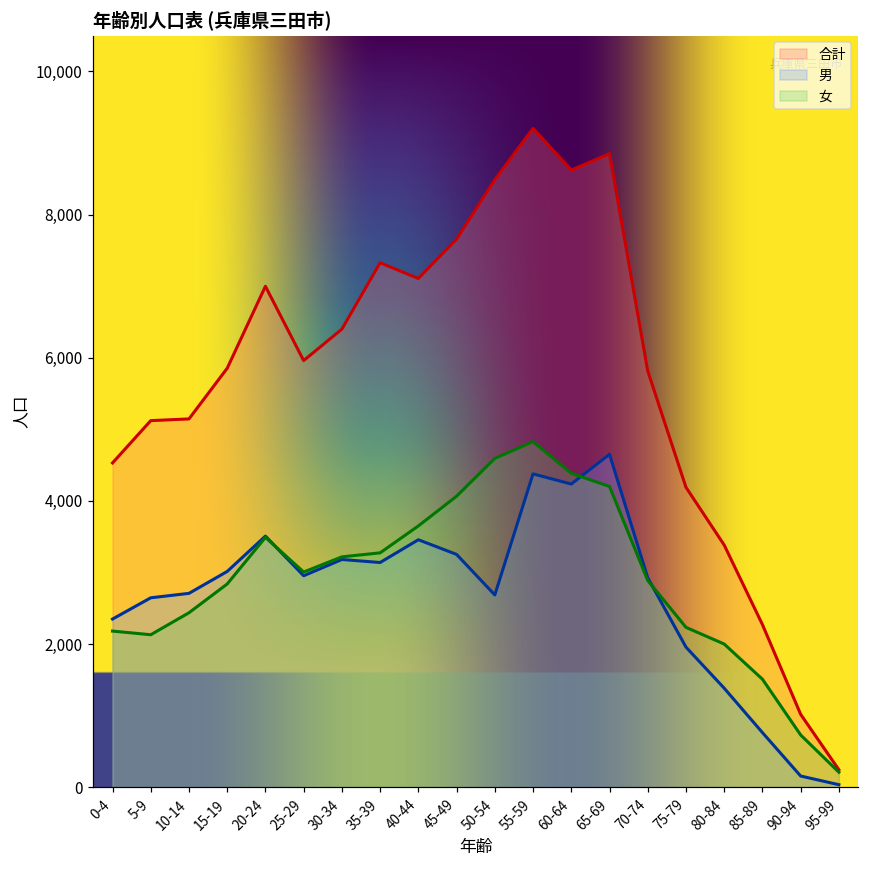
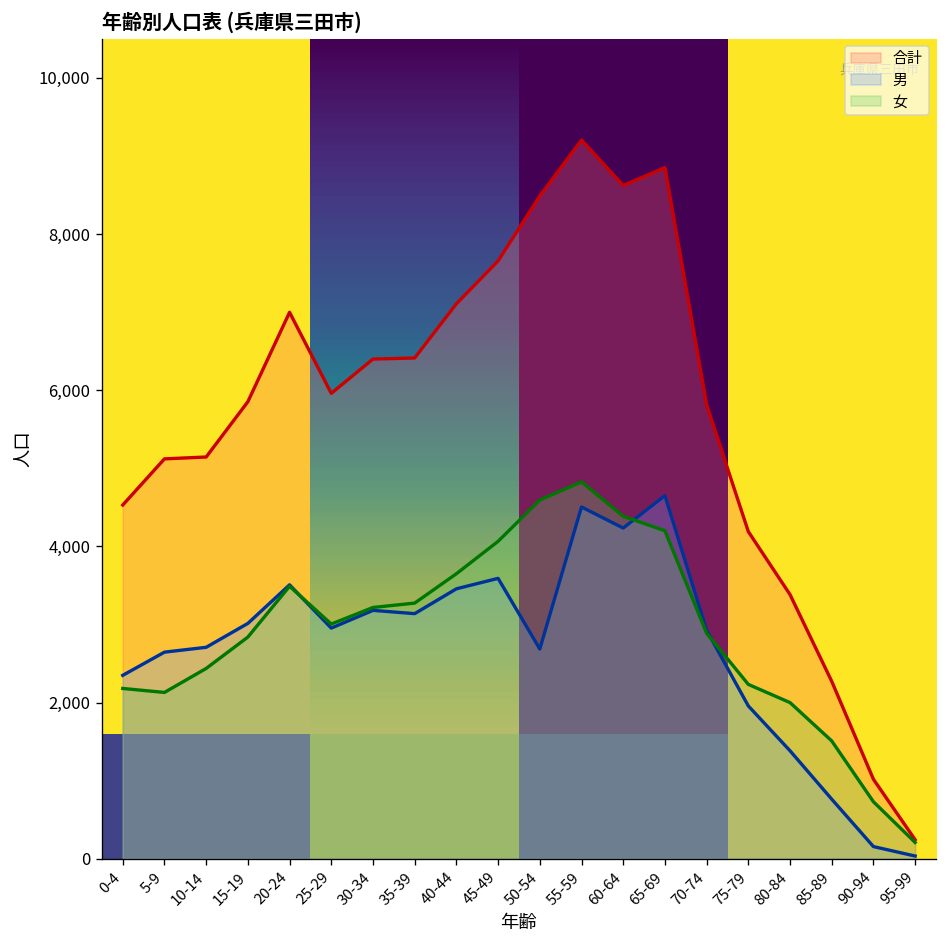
合計, 35-39: 7,300 -> 6,400
男, 45-49: 3,300 -> 3,600
男, 55-59: 4,400 -> 4,500
